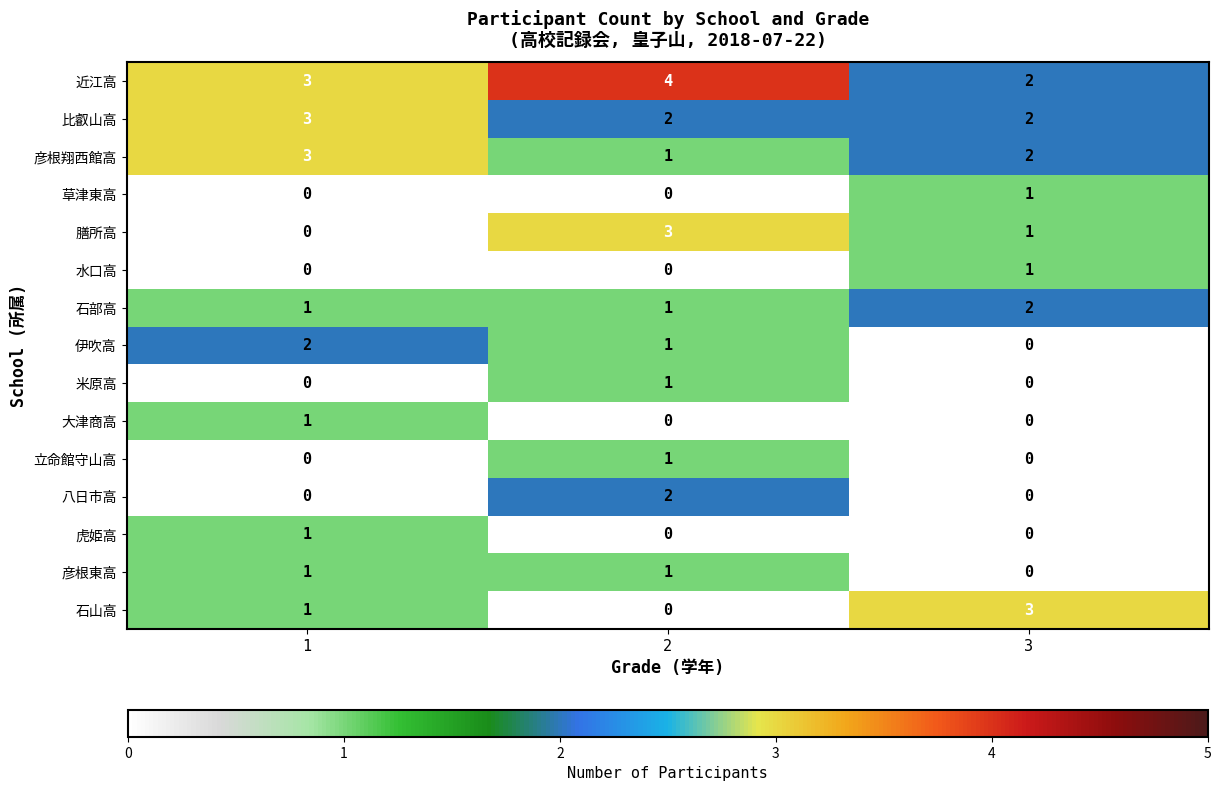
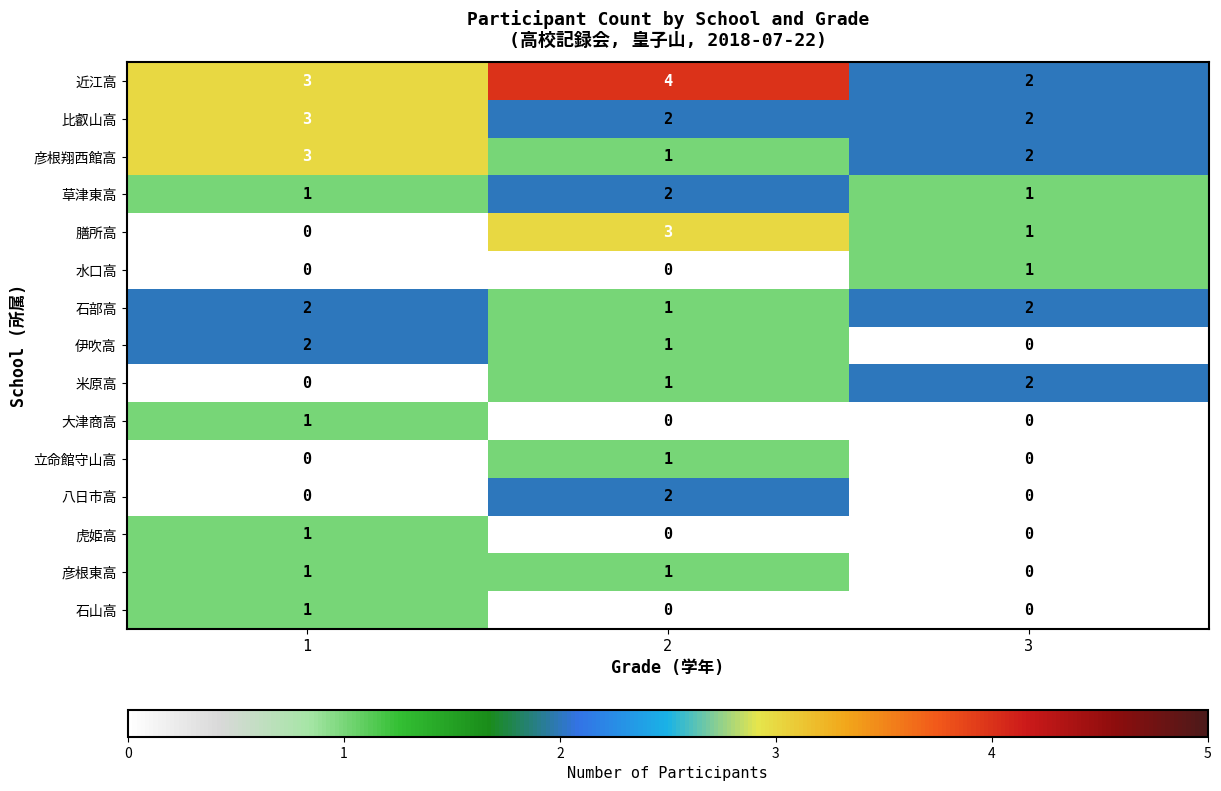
草津東高, 1: 0 -> 1
草津東高, 2: 0 -> 2
石部高, 1: 1 -> 2
米原高, 3: 0 -> 2
石山高, 3: 3 -> 0
